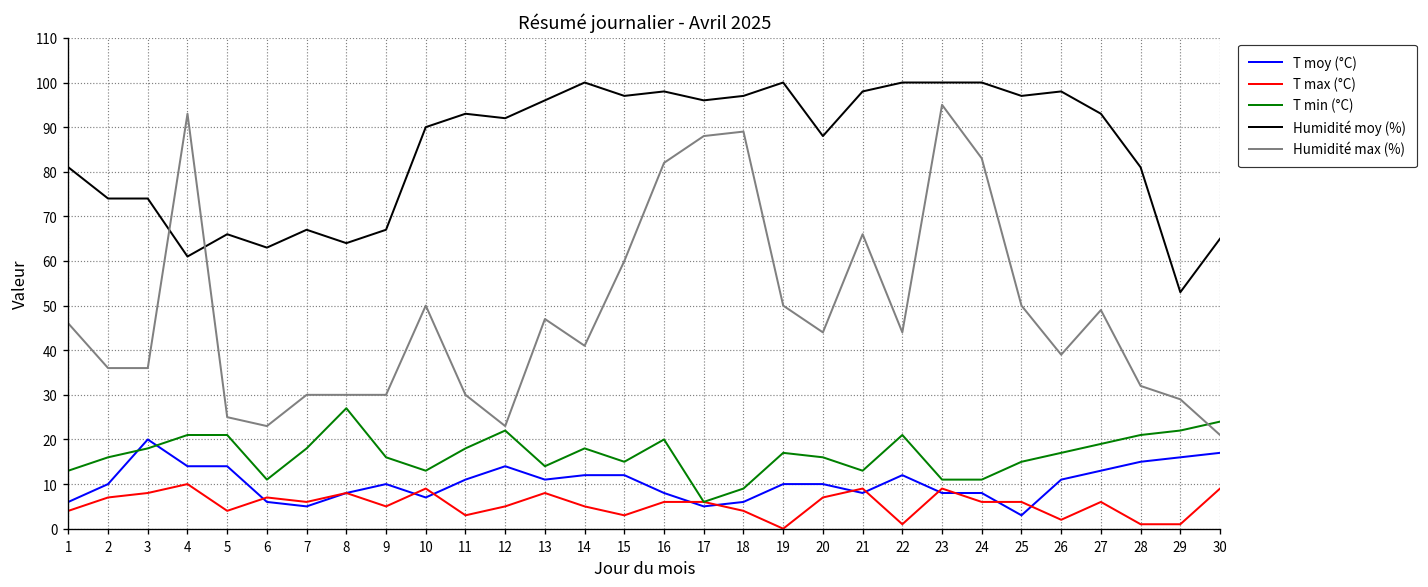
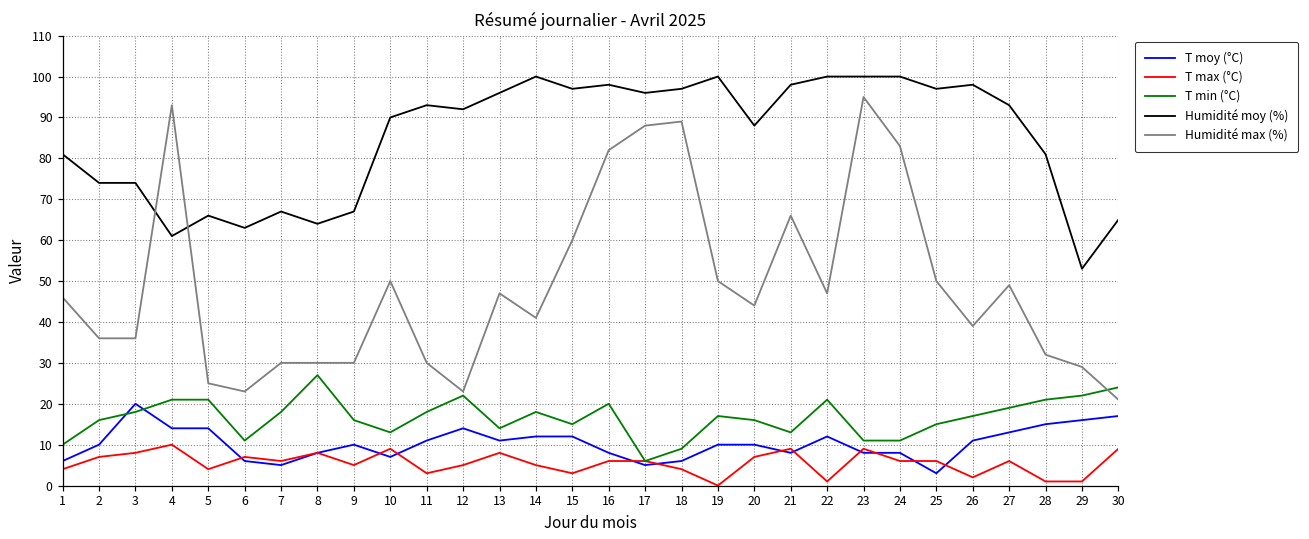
T min (°C), 1: 13 -> 10
Humidité max (%), 22: 44 -> 47
